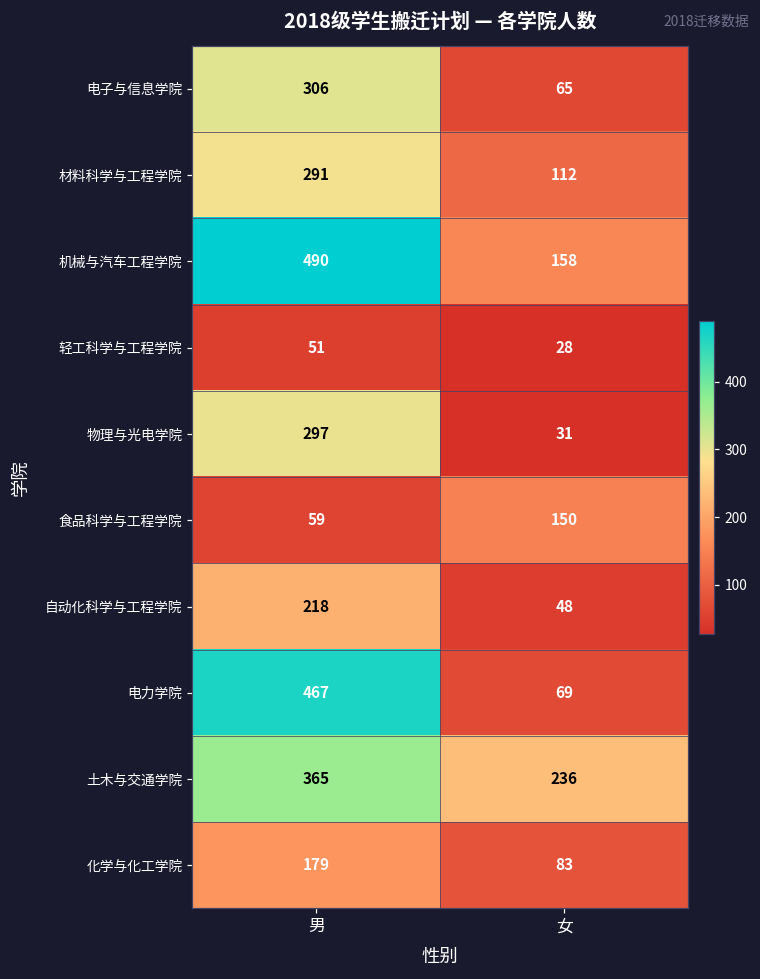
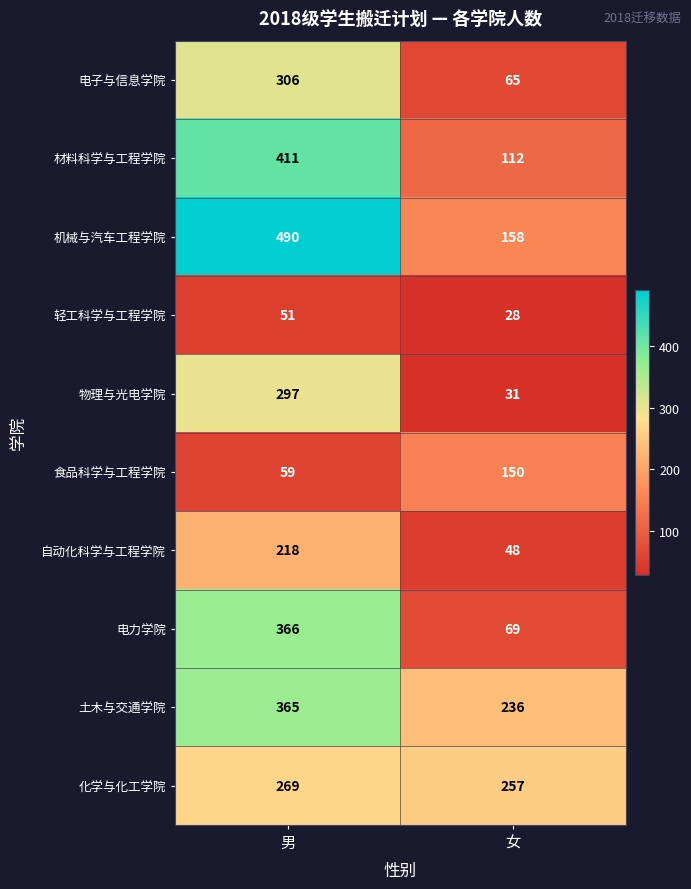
材料科学与工程学院, 男: 291 -> 411
电力学院, 男: 467 -> 366
化学与化工学院, 男: 179 -> 269
化学与化工学院, 女: 83 -> 257
